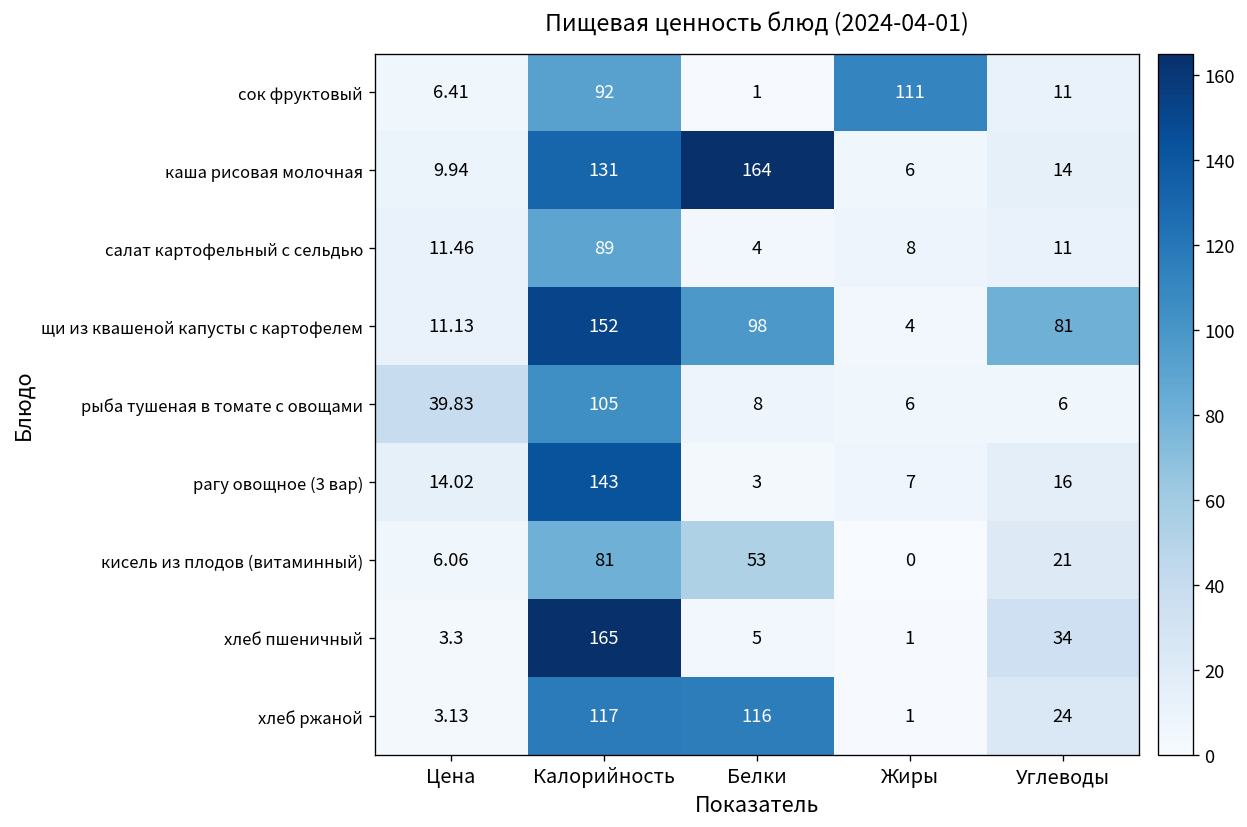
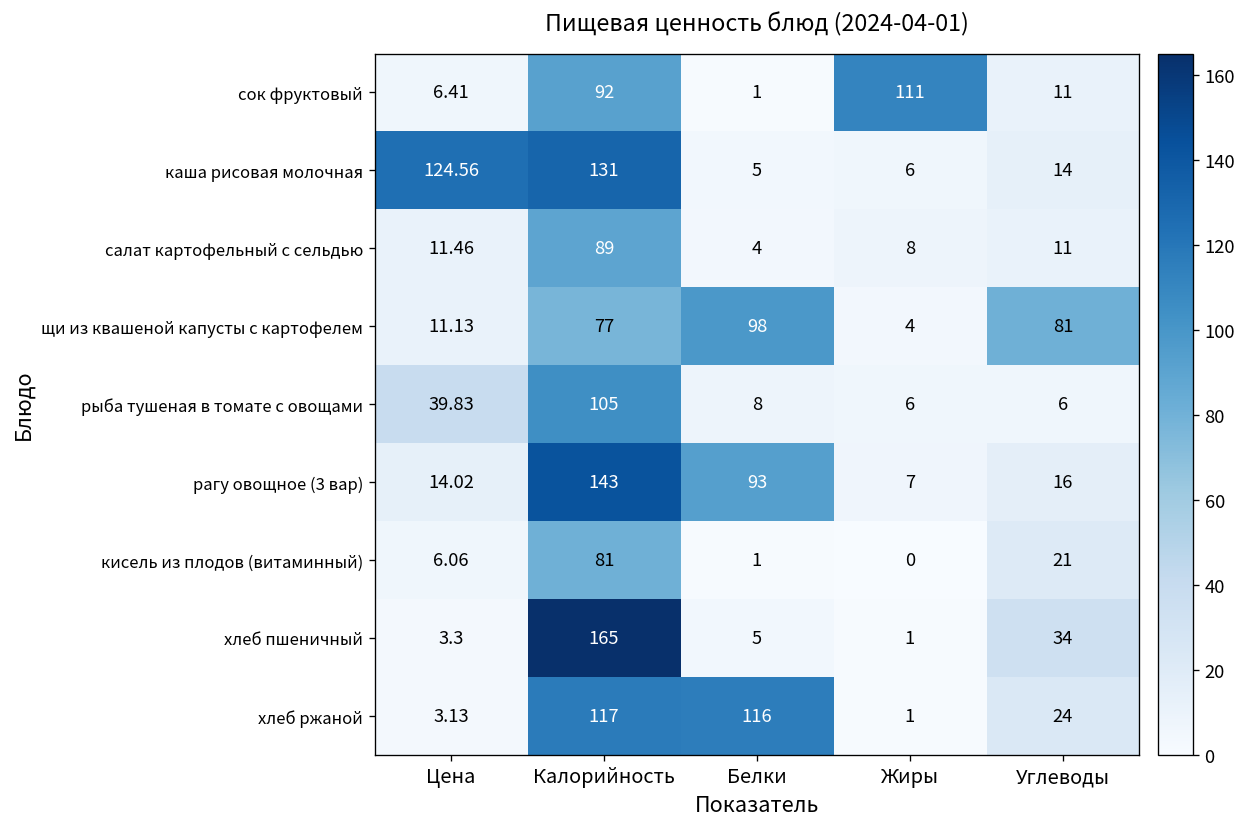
каша рисовая молочная, Цена: 9.94 -> 124.56
каша рисовая молочная, Белки: 164 -> 5
щи из квашеной капусты с картофелем, Калорийность: 152 -> 77
рагу овощное (3 вар), Белки: 3 -> 93
кисель из плодов (витаминный), Белки: 53 -> 1
